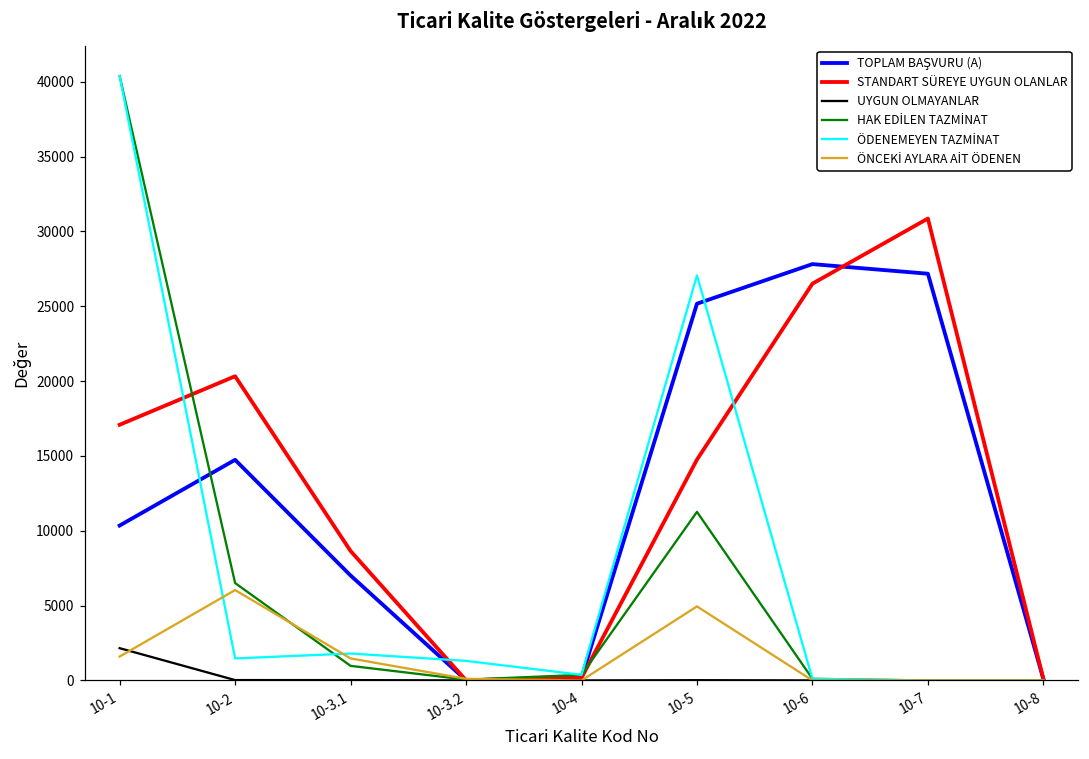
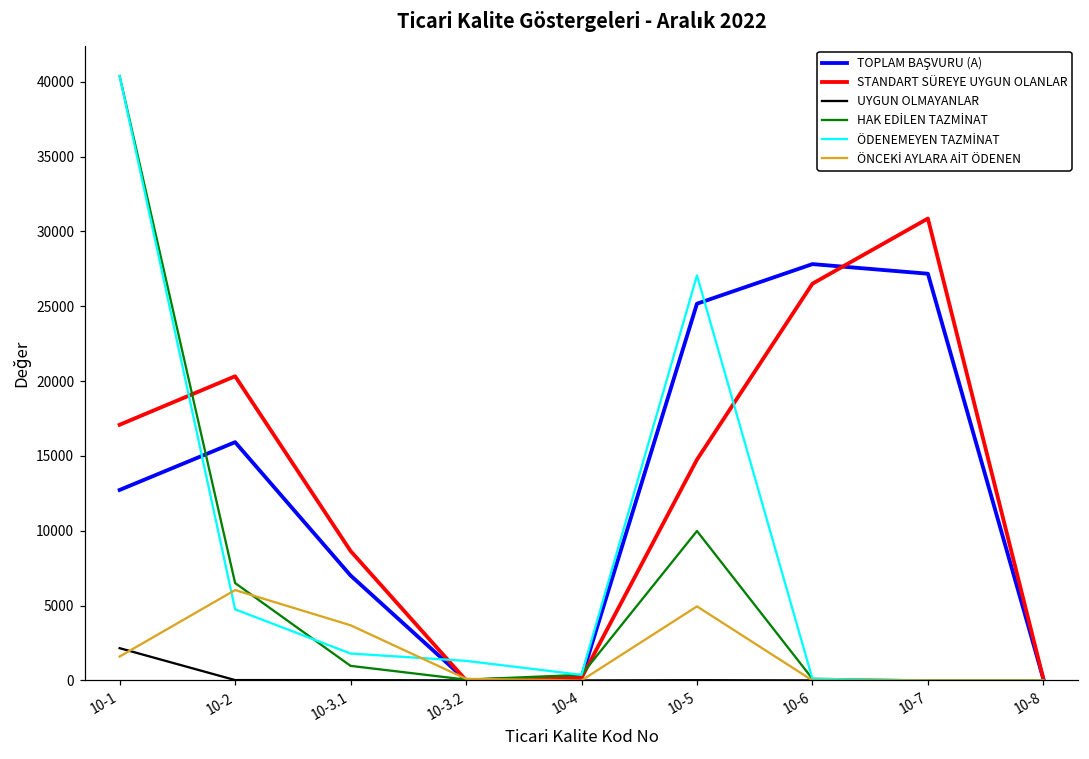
TOPLAM BAŞVURU (A), 10-1: 10400 -> 12700
TOPLAM BAŞVURU (A), 10-2: 14700 -> 15900
ÖDENEMEYEN TAZMİNAT, 10-2: 1500 -> 4800
ÖNCEKİ AYLARA AİT ÖDENEN, 10-3.1: 1500 -> 3700
HAK EDİLEN TAZMİNAT, 10-5: 11300 -> 10000
